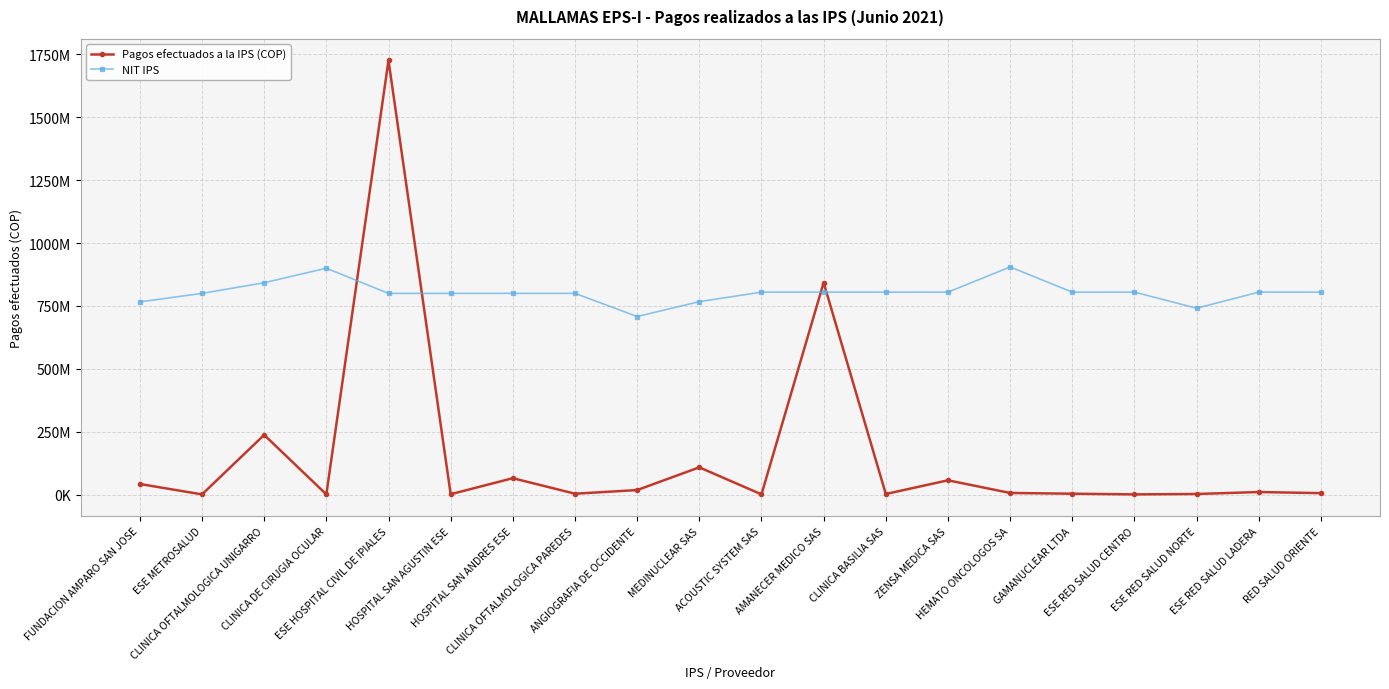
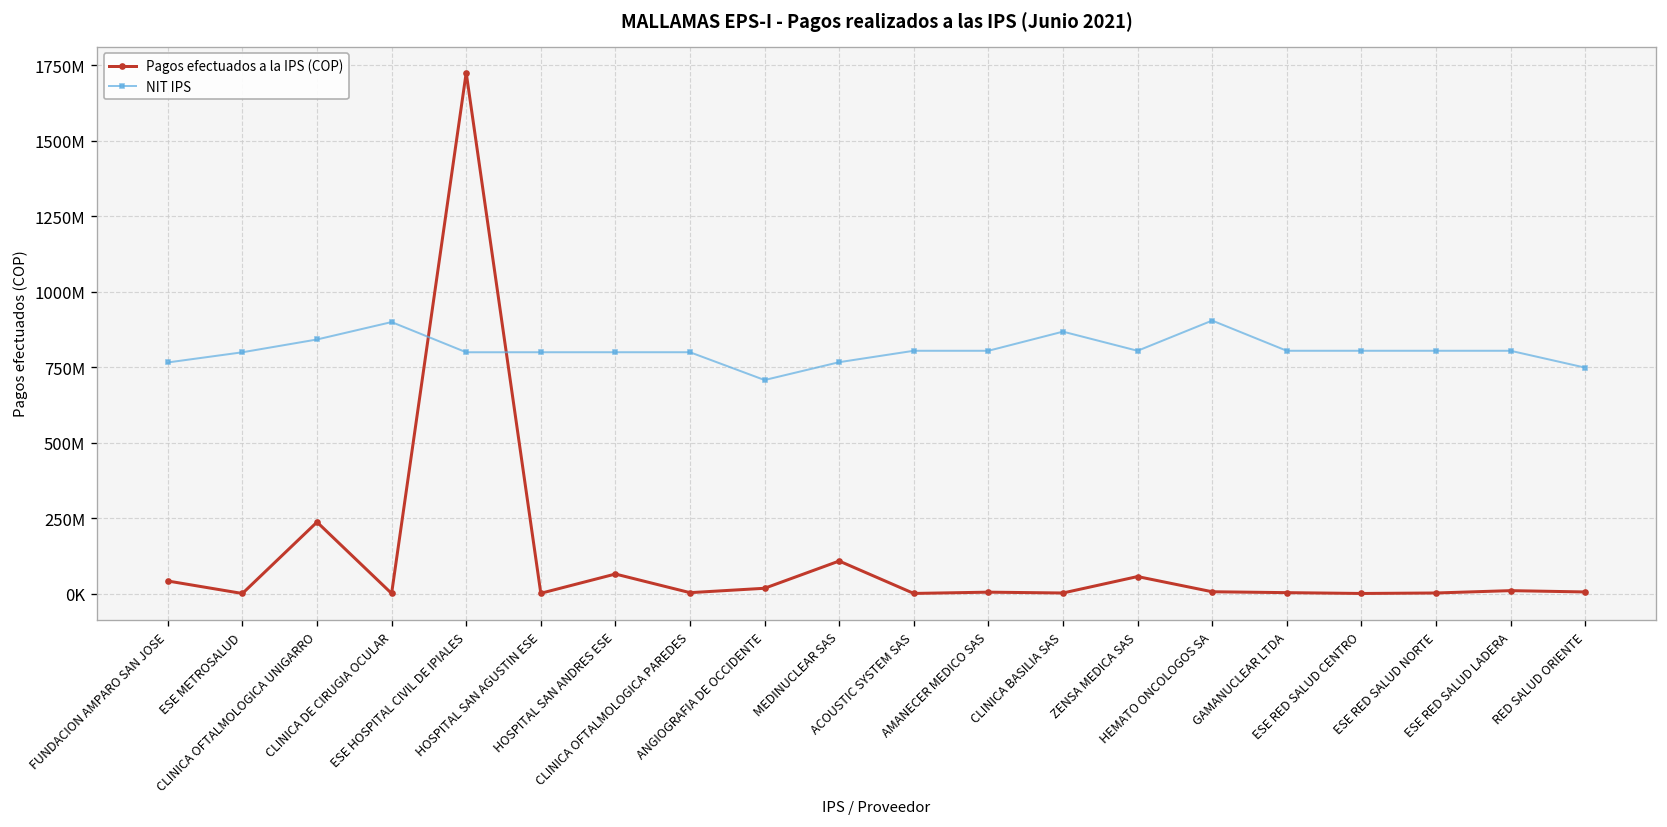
Pagos efectuados a la IPS (COP), AMANECER MEDICO SAS: 840000000 -> 10000000
NIT IPS, CLINICA BASILIA SAS: 810000000 -> 870000000
NIT IPS, ESE RED SALUD NORTE: 740000000 -> 810000000
NIT IPS, RED SALUD ORIENTE: 810000000 -> 750000000
